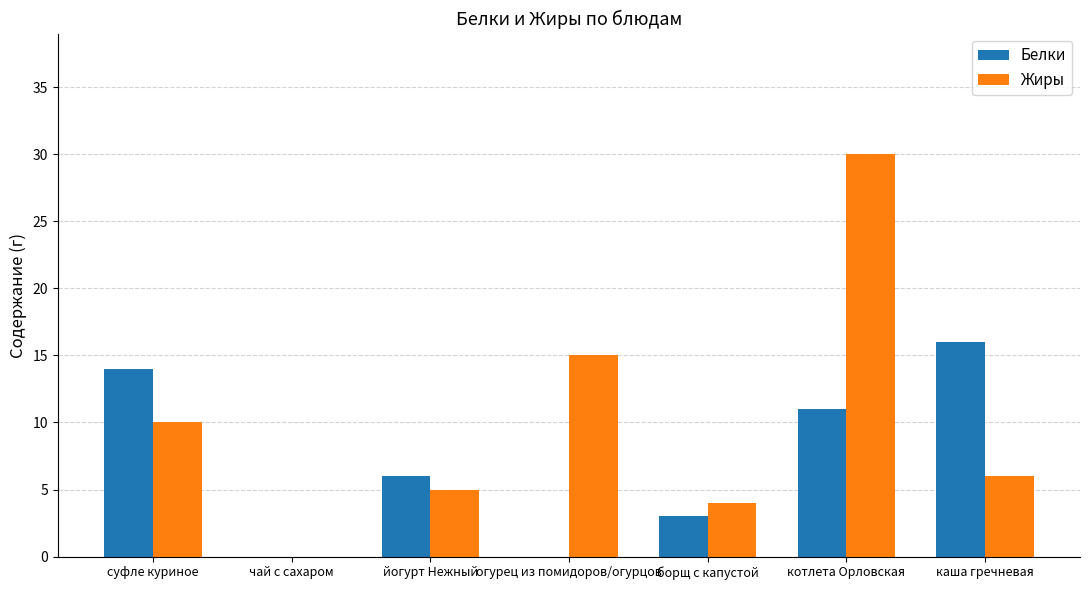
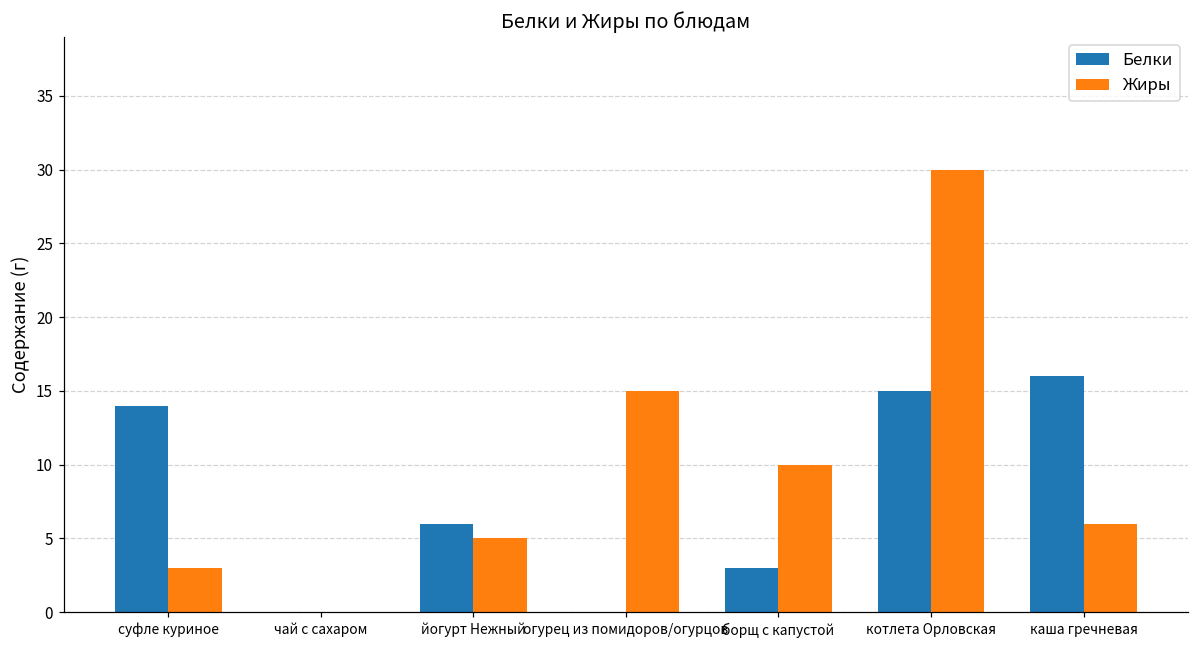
Жиры, суфле куриное: 10 -> 3
Жиры, борщ с капустой: 4 -> 10
Белки, котлета Орловская: 11 -> 15
